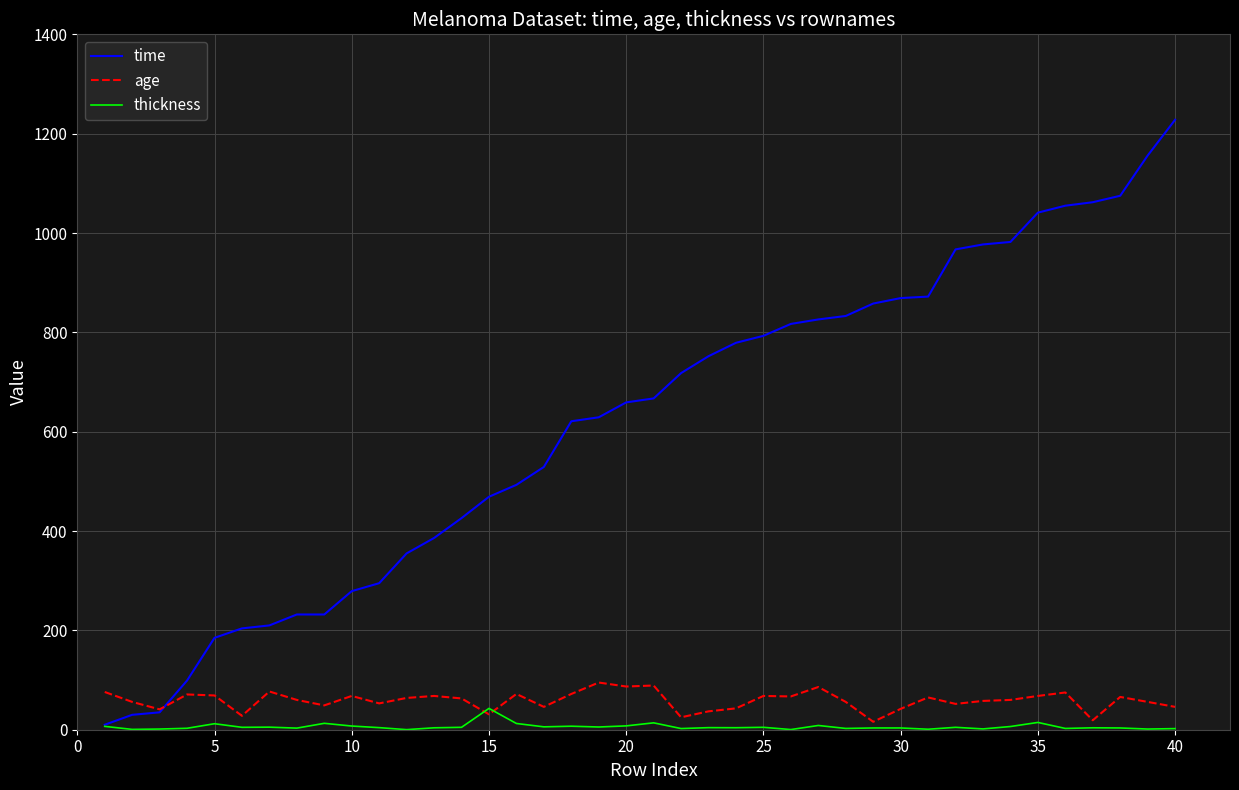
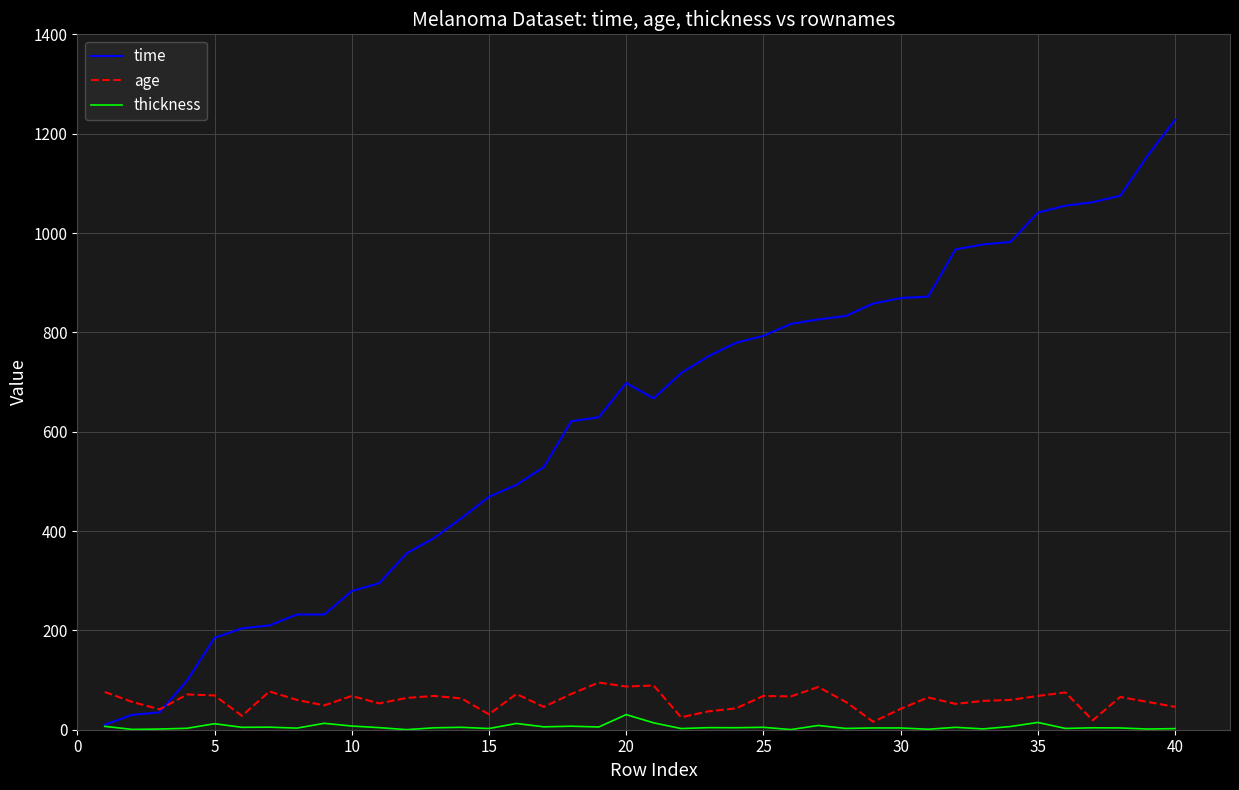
thickness, 15: 40 -> 0
time, 20: 660 -> 700
thickness, 20: 10 -> 30
